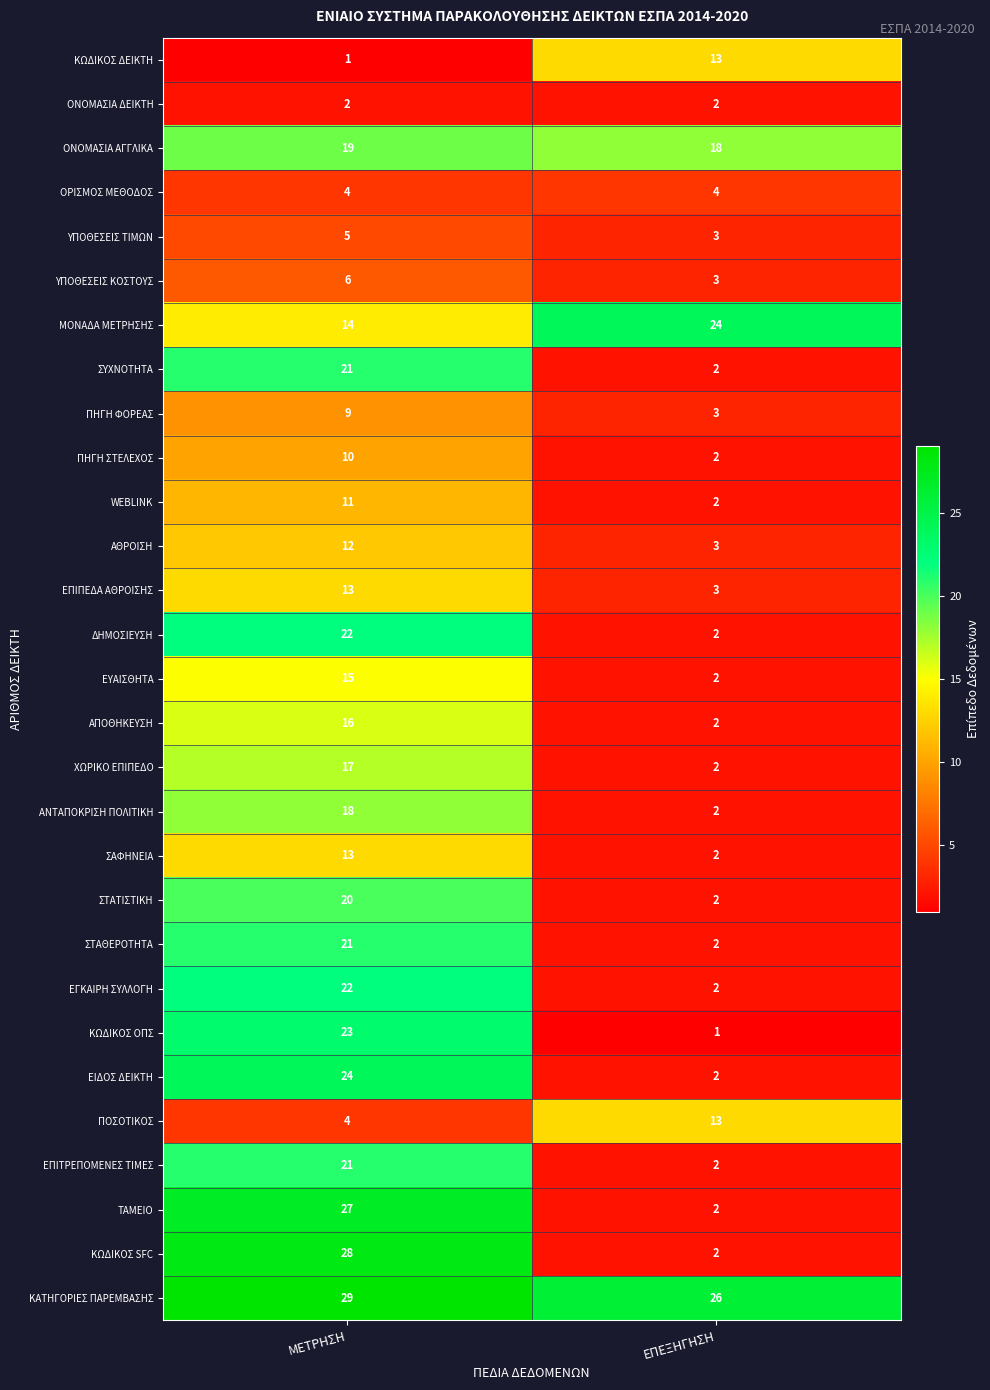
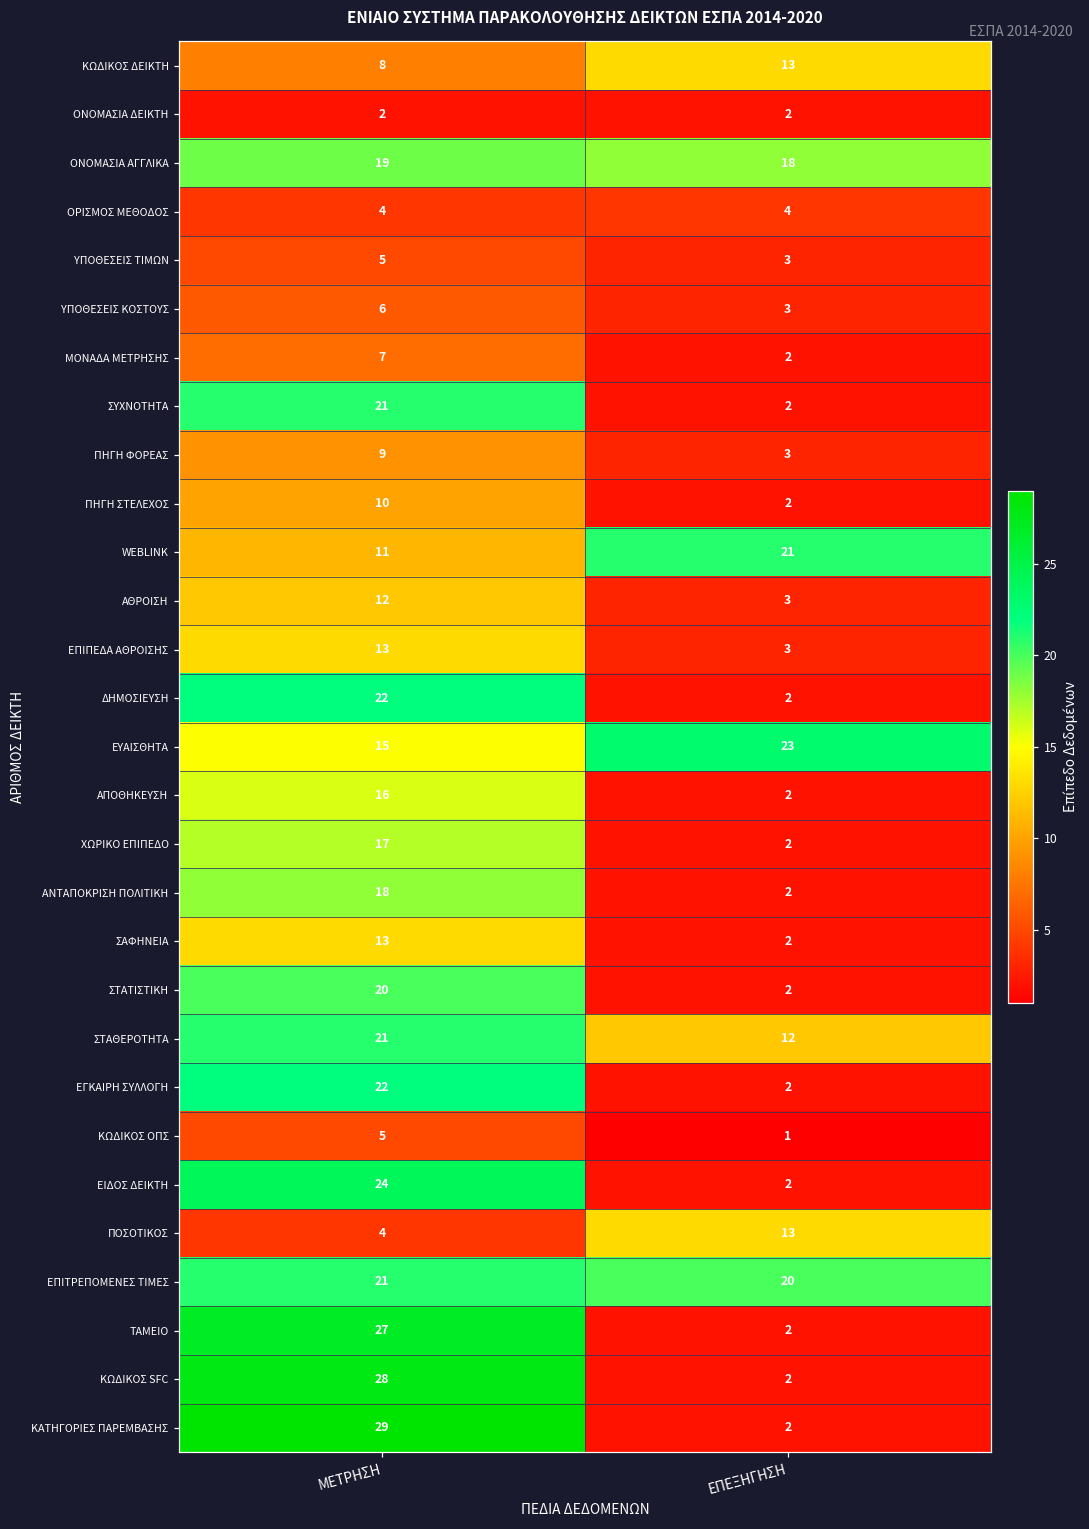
ΚΩΔΙΚΟΣ ΔΕΙΚΤΗ, ΜΕΤΡΗΣΗ: 1 -> 8
ΜΟΝΑΔΑ ΜΕΤΡΗΣΗΣ, ΜΕΤΡΗΣΗ: 14 -> 7
ΜΟΝΑΔΑ ΜΕΤΡΗΣΗΣ, ΕΠΕΞΗΓΗΣΗ: 24 -> 2
WEBLINK, ΕΠΕΞΗΓΗΣΗ: 2 -> 21
ΕΥΑΙΣΘΗΤΑ, ΕΠΕΞΗΓΗΣΗ: 2 -> 23
ΣΤΑΘΕΡΟΤΗΤΑ, ΕΠΕΞΗΓΗΣΗ: 2 -> 12
ΚΩΔΙΚΟΣ ΟΠΣ, ΜΕΤΡΗΣΗ: 23 -> 5
ΕΠΙΤΡΕΠΟΜΕΝΕΣ ΤΙΜΕΣ, ΕΠΕΞΗΓΗΣΗ: 2 -> 20
ΚΑΤΗΓΟΡΙΕΣ ΠΑΡΕΜΒΑΣΗΣ, ΕΠΕΞΗΓΗΣΗ: 26 -> 2
